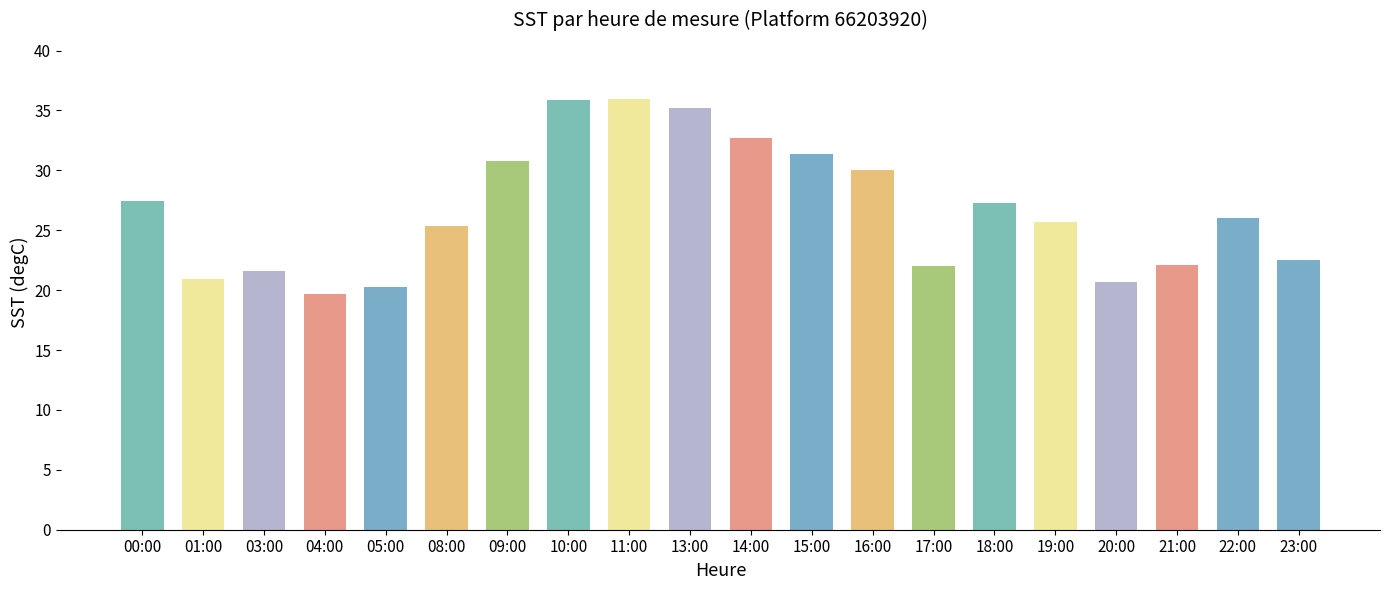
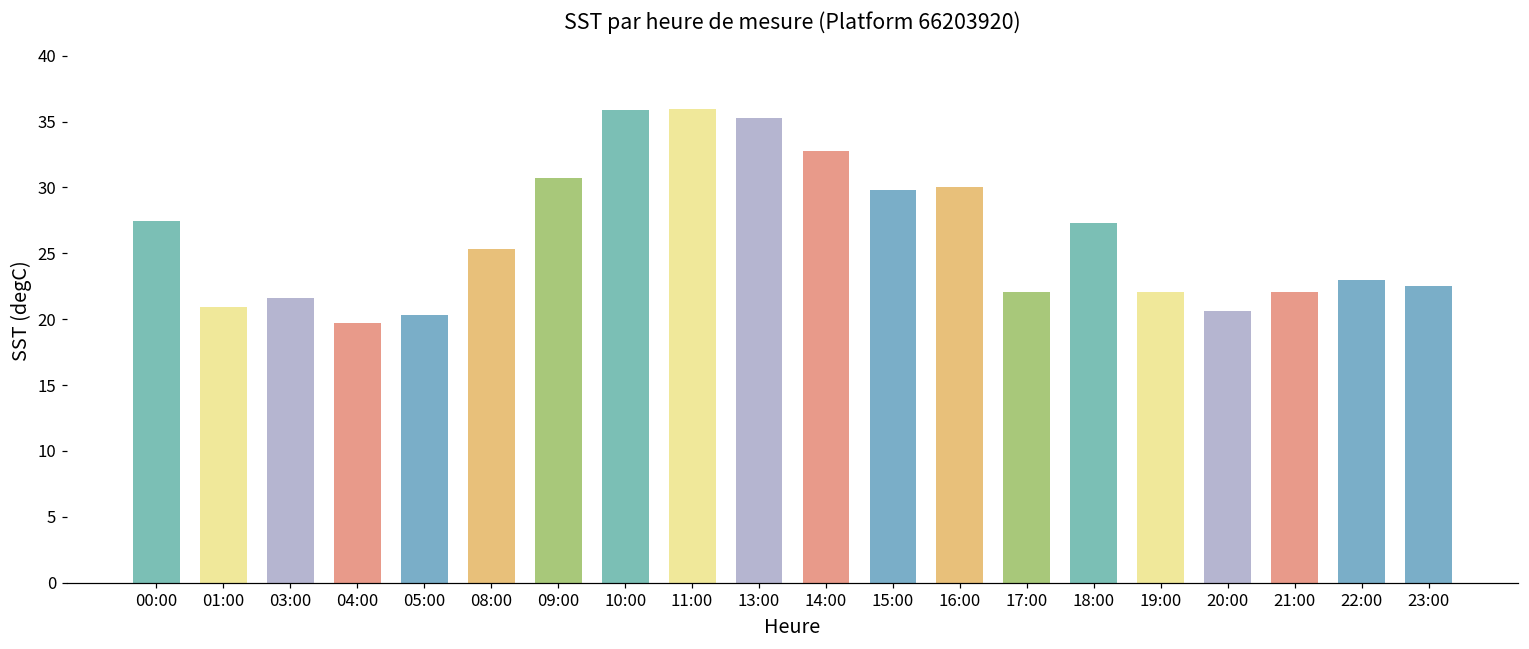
15:00: 31.3 -> 29.8
19:00: 25.7 -> 22.1
22:00: 26.0 -> 23.0
